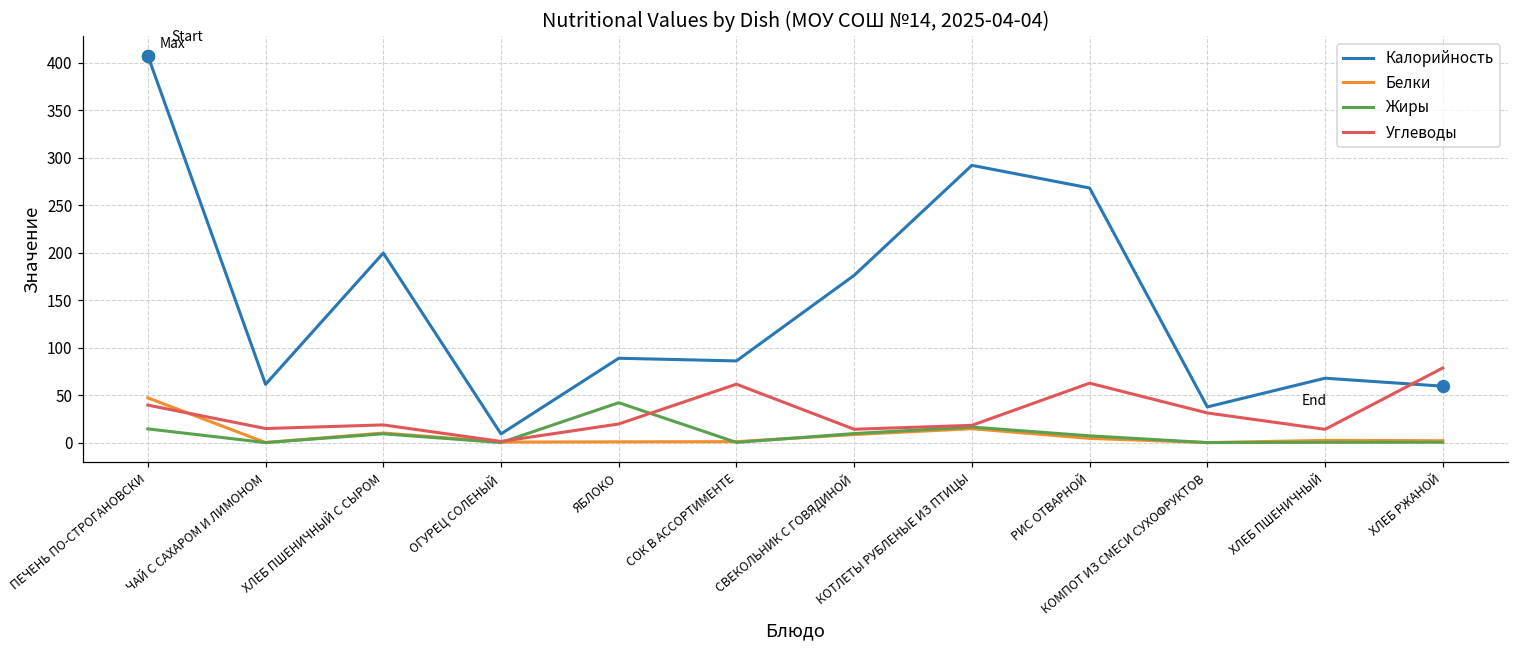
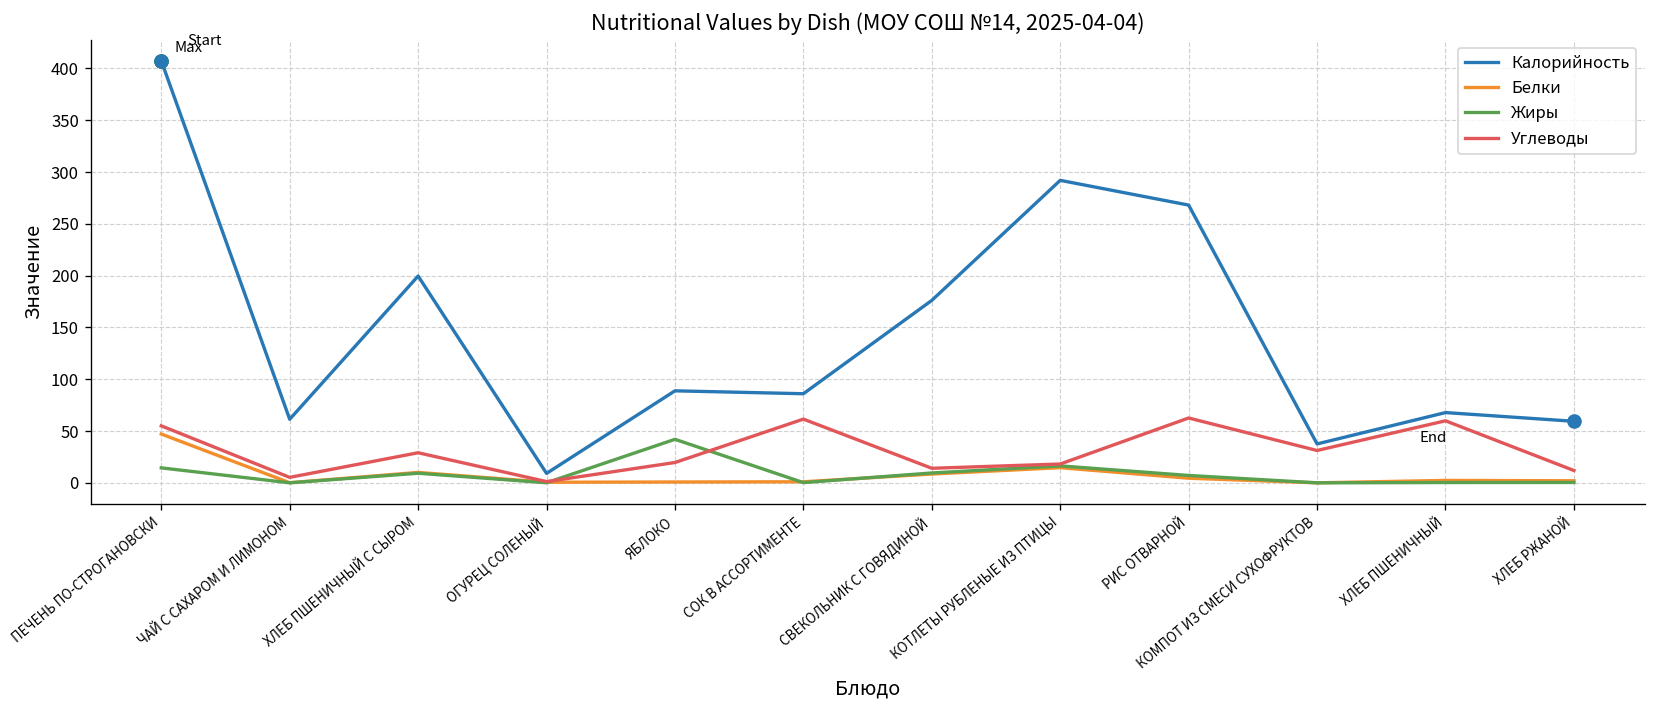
Углеводы, ПЕЧЕНЬ ПО-СТРОГАНОВСКИ: 40 -> 60
Углеводы, ЧАЙ С САХАРОМ И ЛИМОНОМ: 15 -> 5
Углеводы, ХЛЕБ ПШЕНИЧНЫЙ С СЫРОМ: 20 -> 30
Углеводы, ХЛЕБ ПШЕНИЧНЫЙ: 10 -> 60
Углеводы, ХЛЕБ РЖАНОЙ: 80 -> 10
